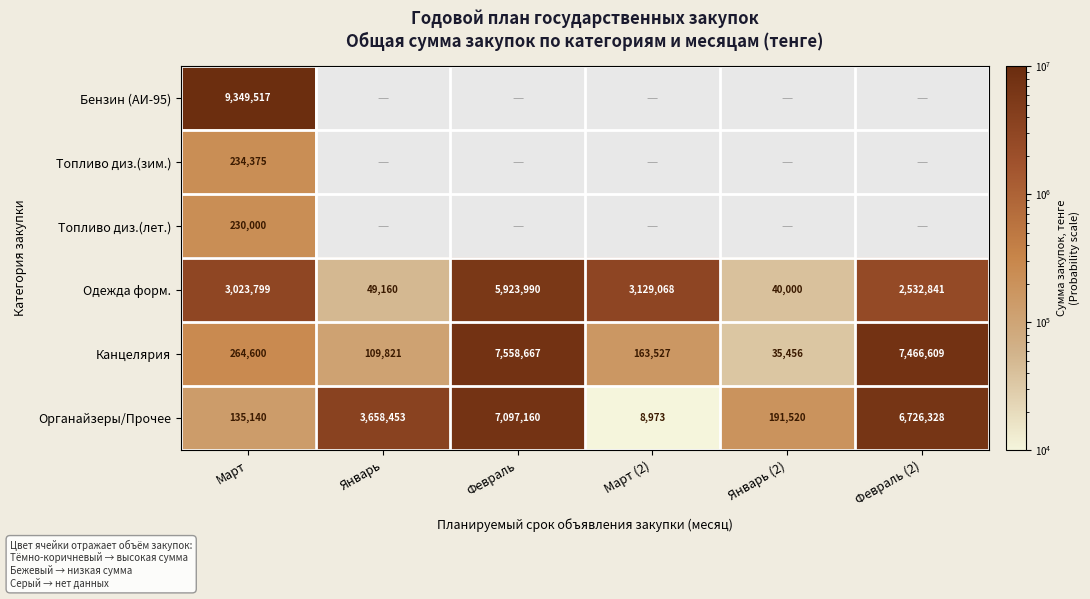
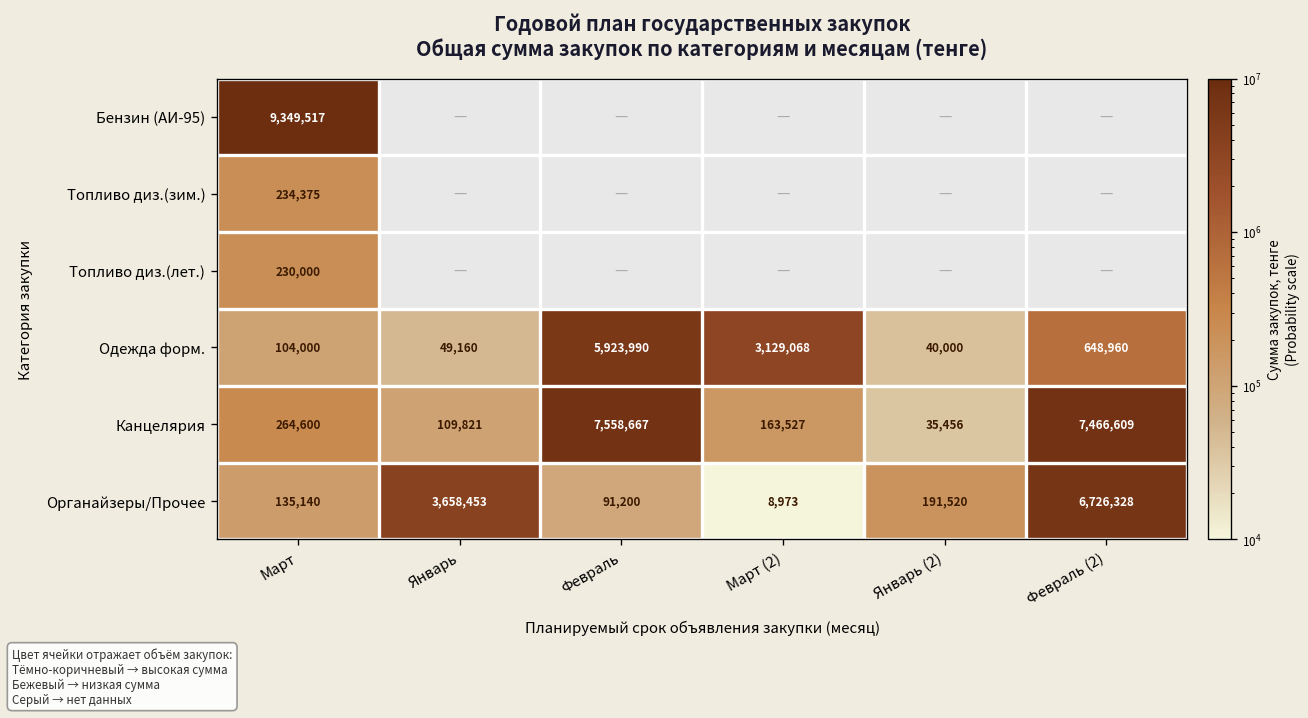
Одежда форм., Март: 3,023,799 -> 104,000
Одежда форм., Февраль (2): 2,532,841 -> 648,960
Органайзеры/Прочее, Февраль: 7,097,160 -> 91,200
